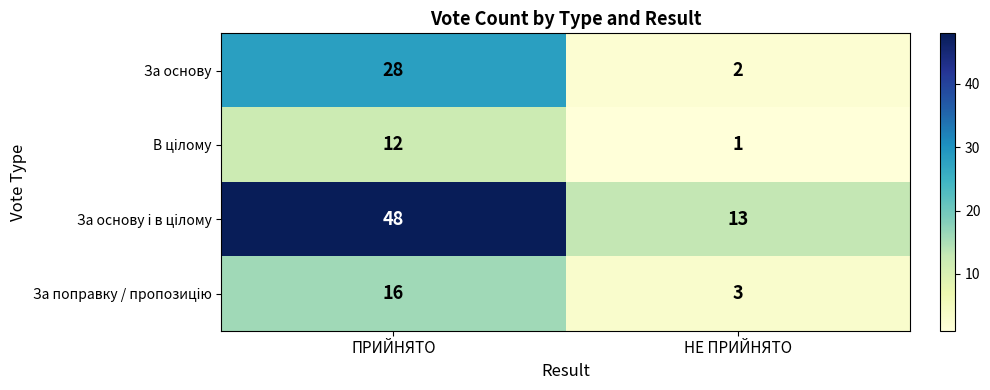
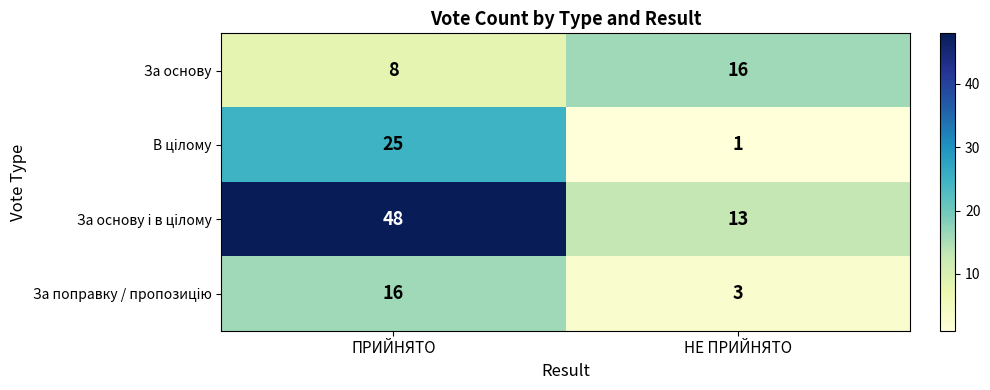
За основу, ПРИЙНЯТО: 28 -> 8
За основу, НЕ ПРИЙНЯТО: 2 -> 16
В цілому, ПРИЙНЯТО: 12 -> 25
